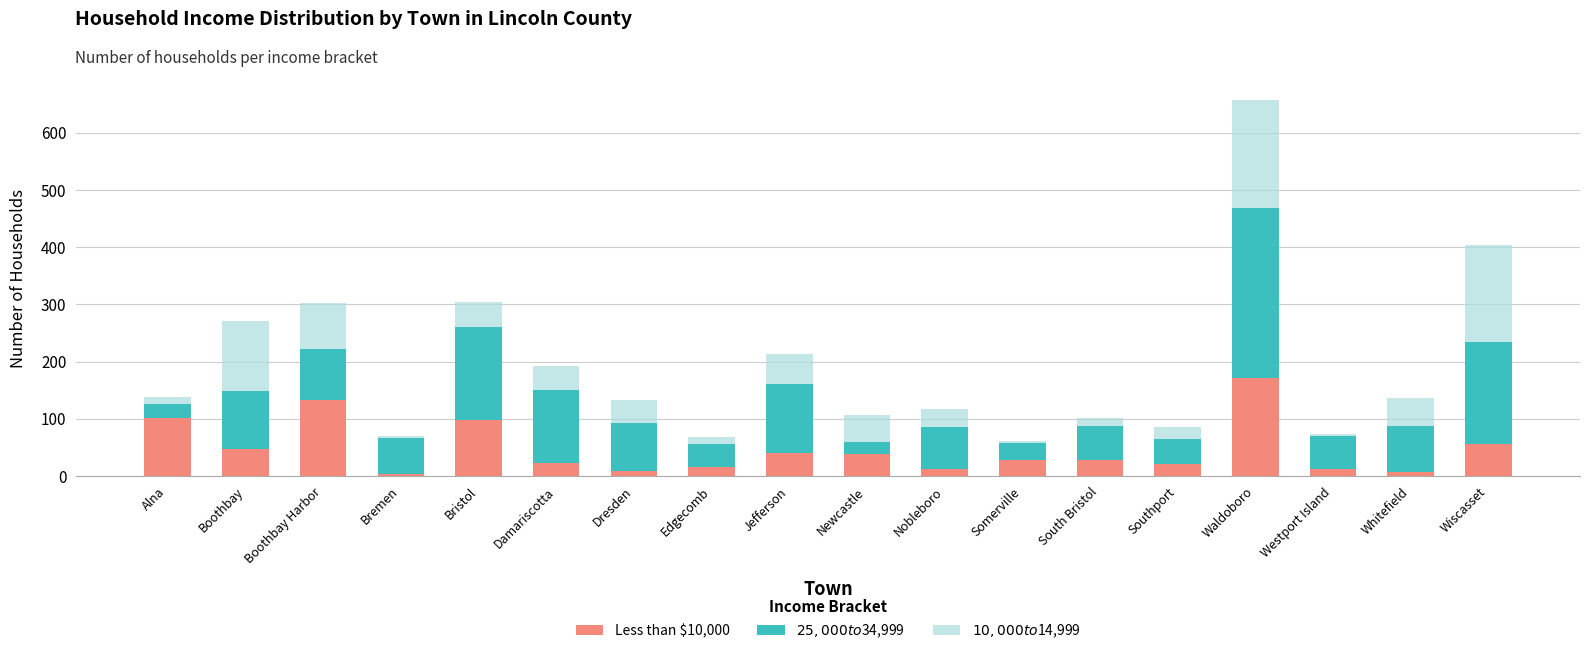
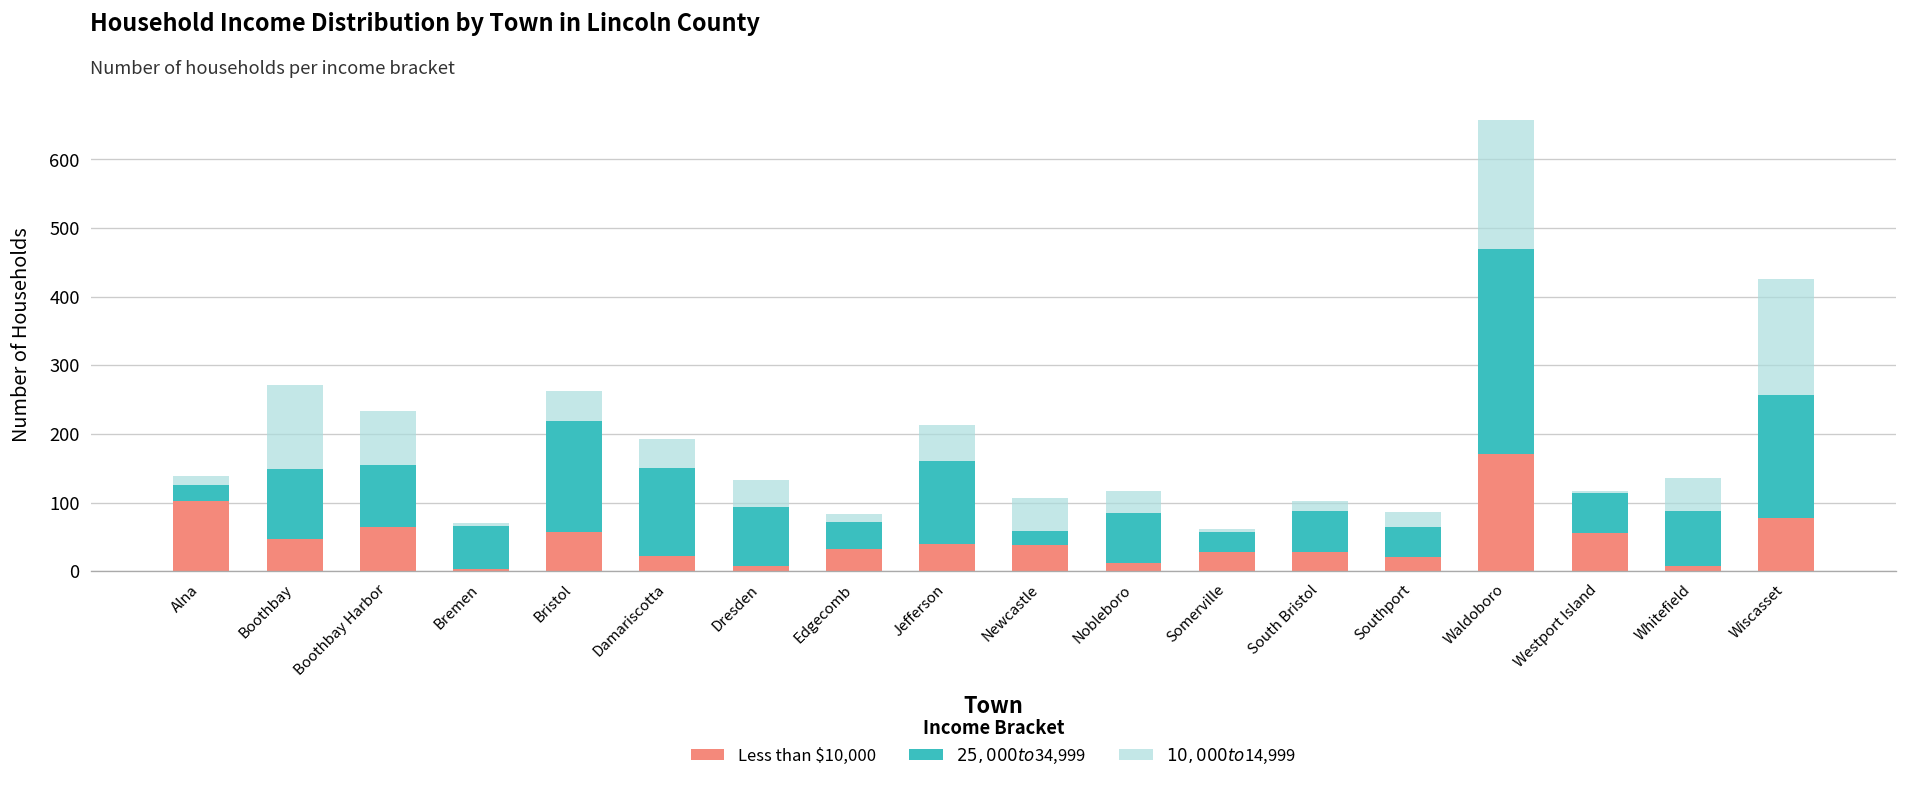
Less than $10,000, Boothbay Harbor: 130 -> 70
Less than $10,000, Bristol: 100 -> 60
Less than $10,000, Edgecomb: 20 -> 30
Less than $10,000, Westport Island: 10 -> 60
Less than $10,000, Wiscasset: 60 -> 80
